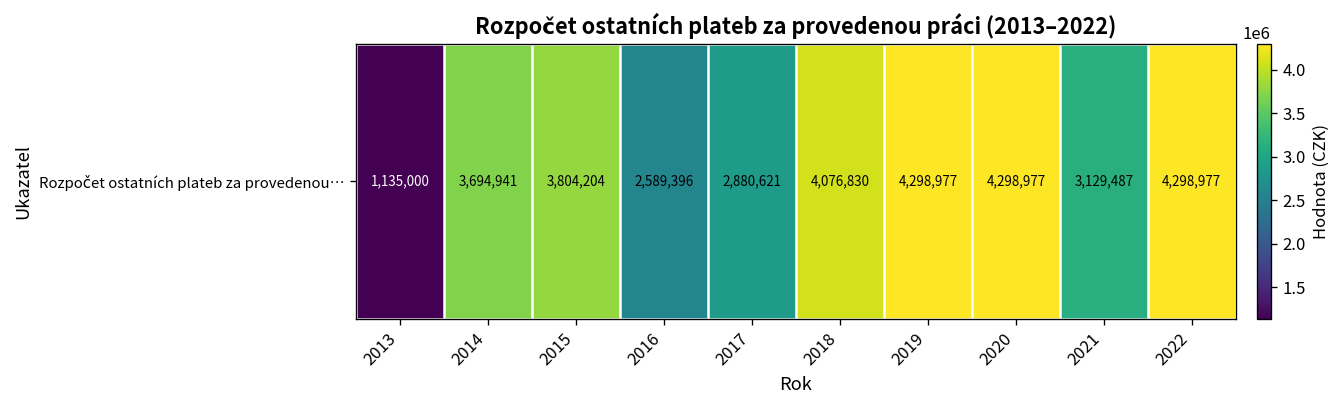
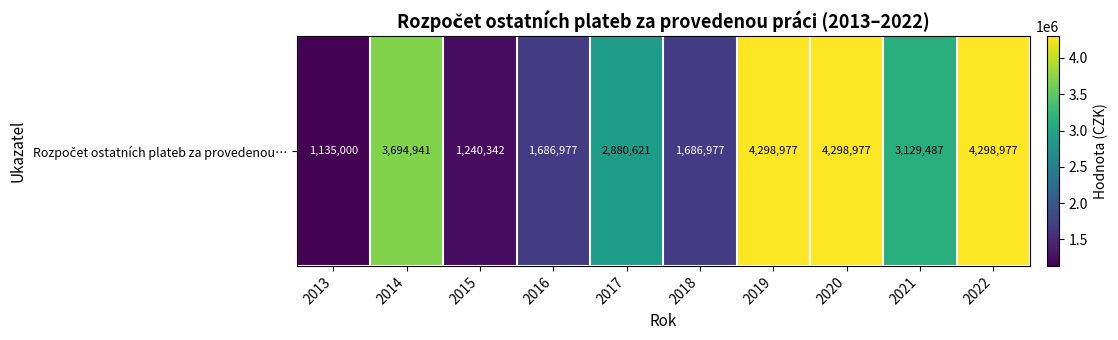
Rozpočet ostatních plateb za provedenou…, 2015: 3,804,204 -> 1,240,342
Rozpočet ostatních plateb za provedenou…, 2016: 2,589,396 -> 1,686,977
Rozpočet ostatních plateb za provedenou…, 2018: 4,076,830 -> 1,686,977
